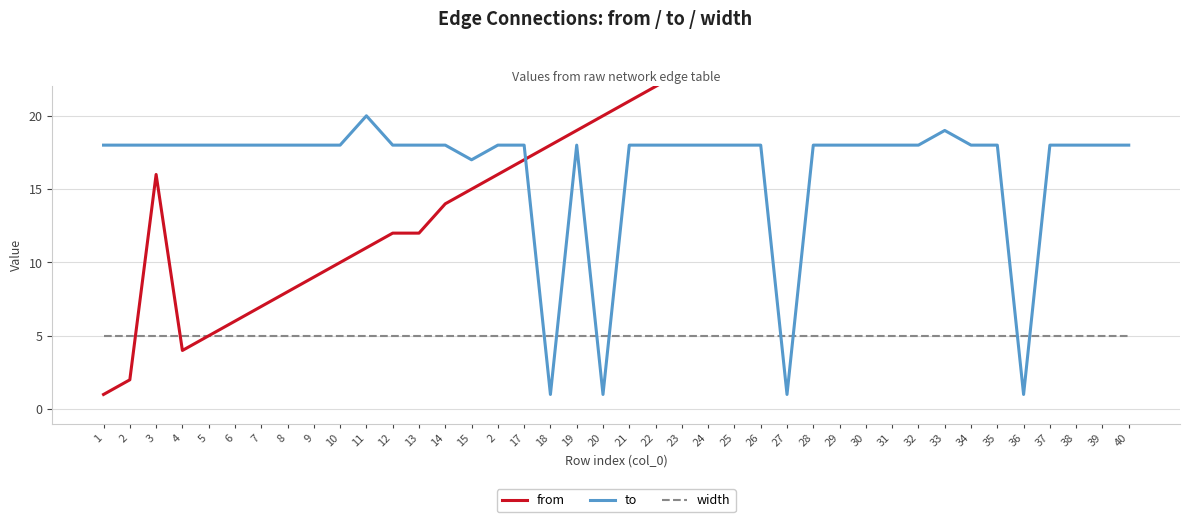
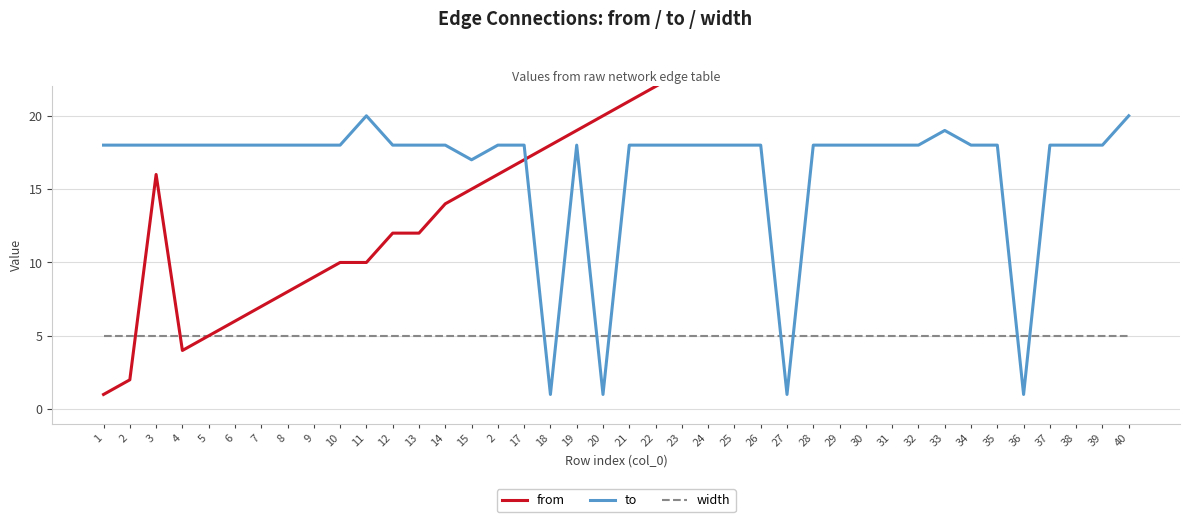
from, 11: 11 -> 10
to, 40: 18 -> 20
